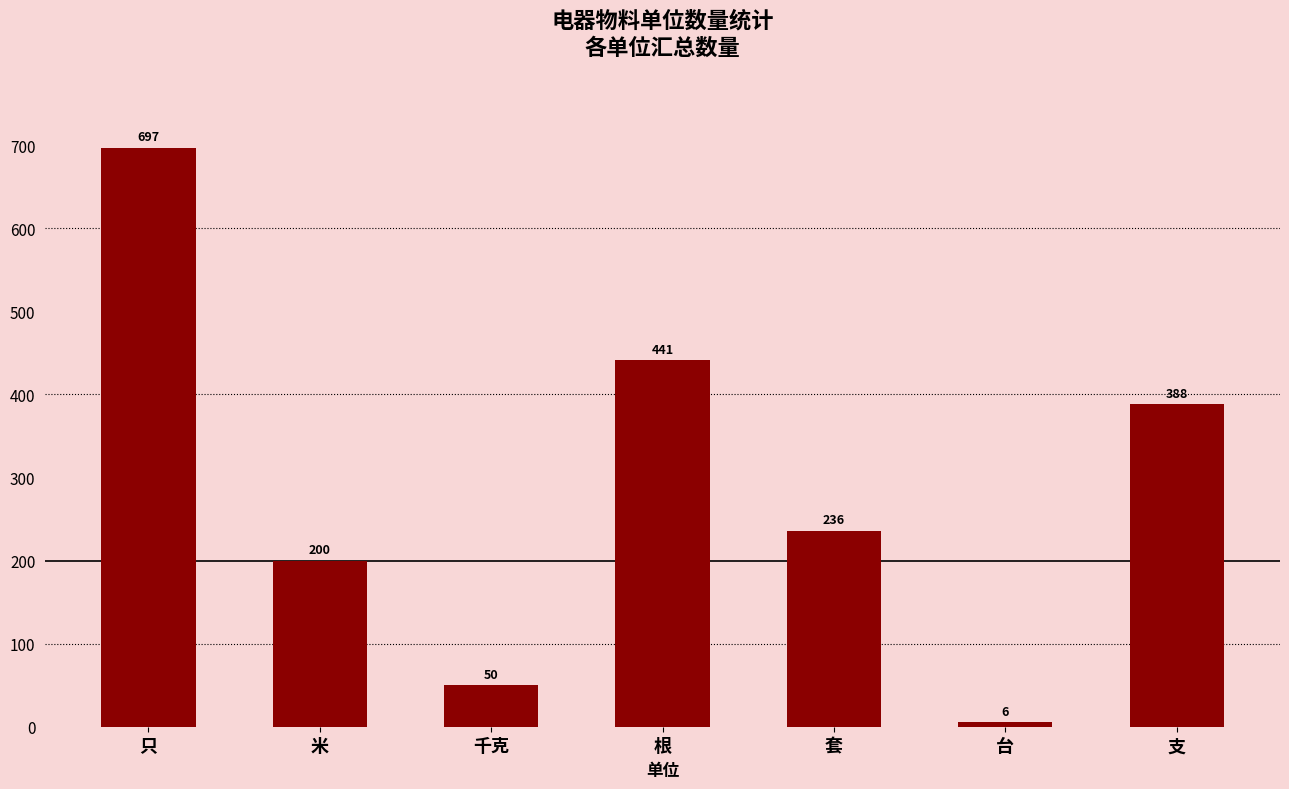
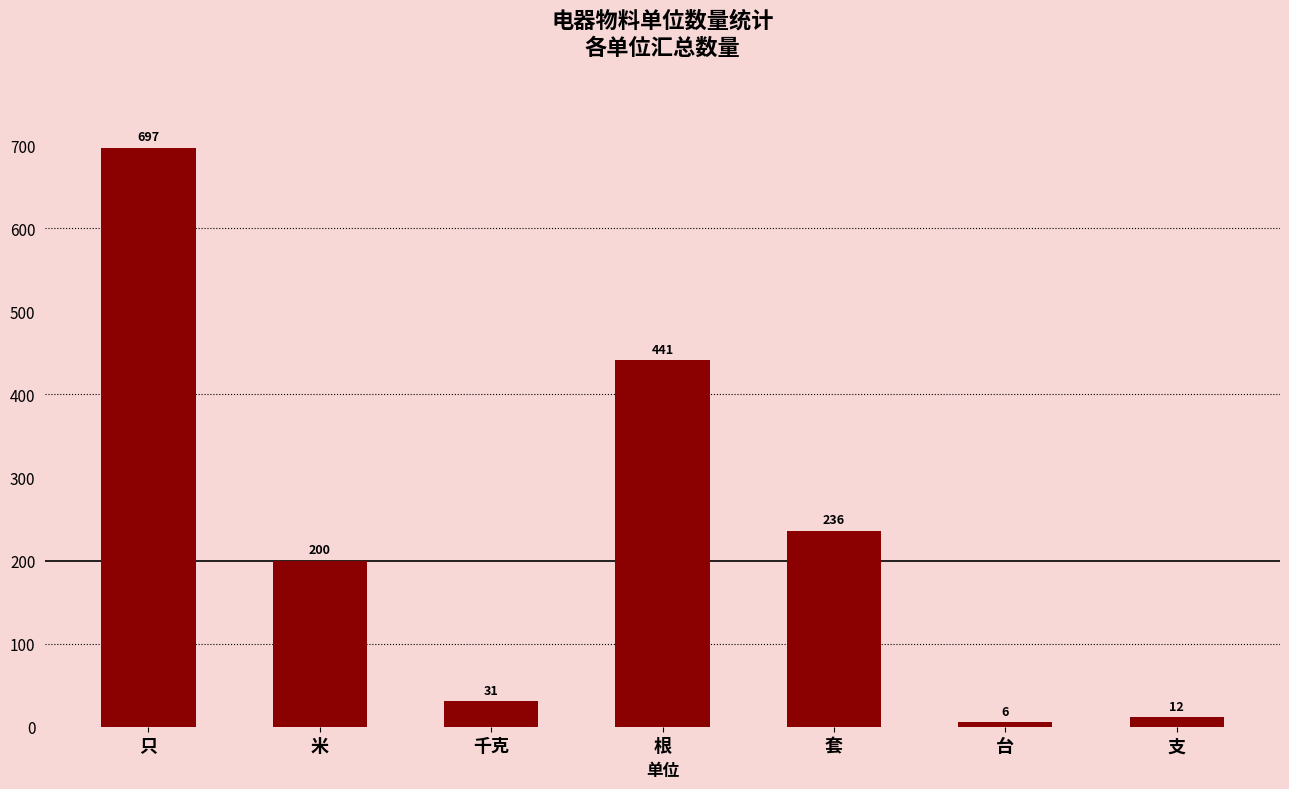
千克: 50 -> 31
支: 388 -> 12
